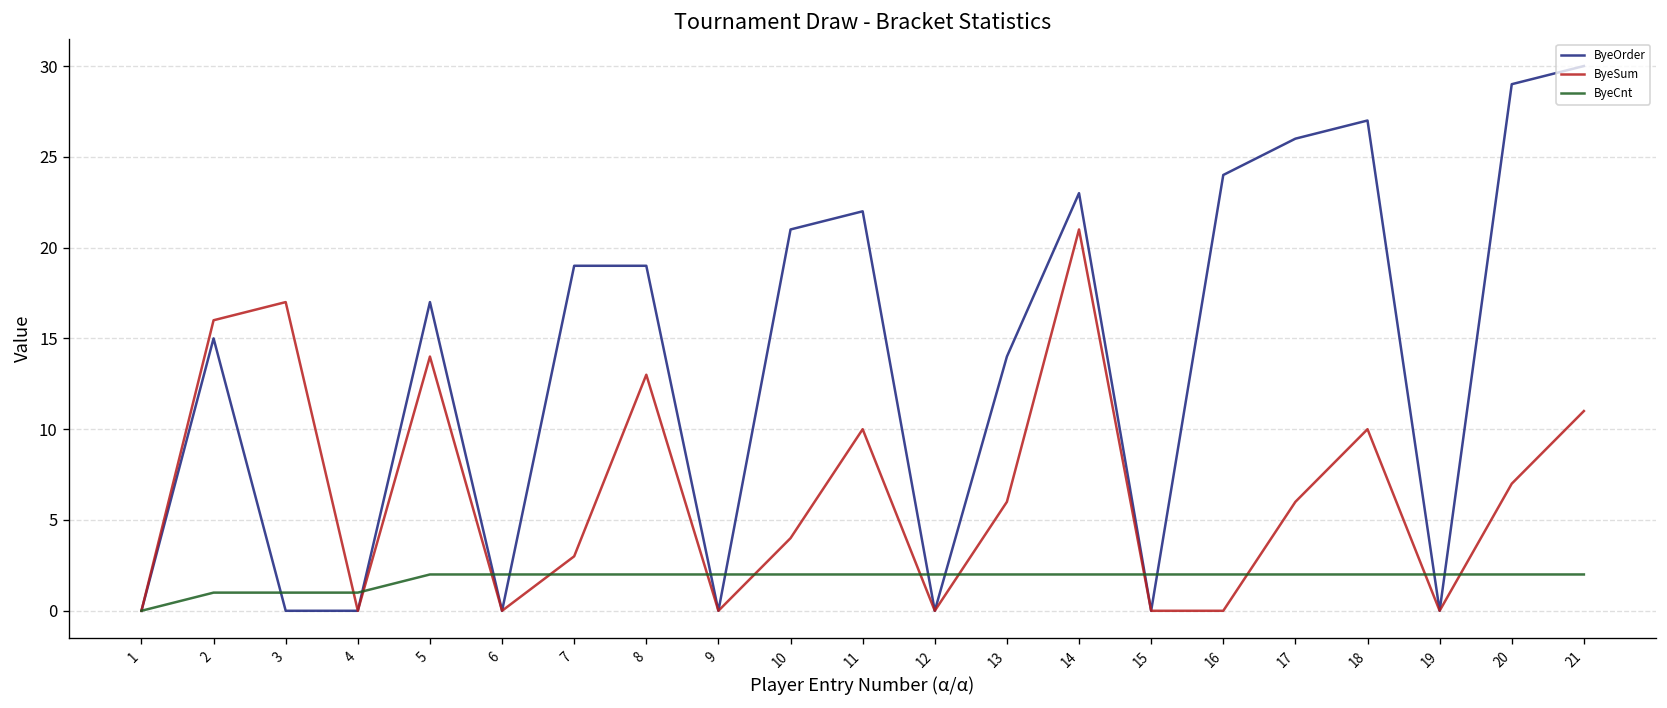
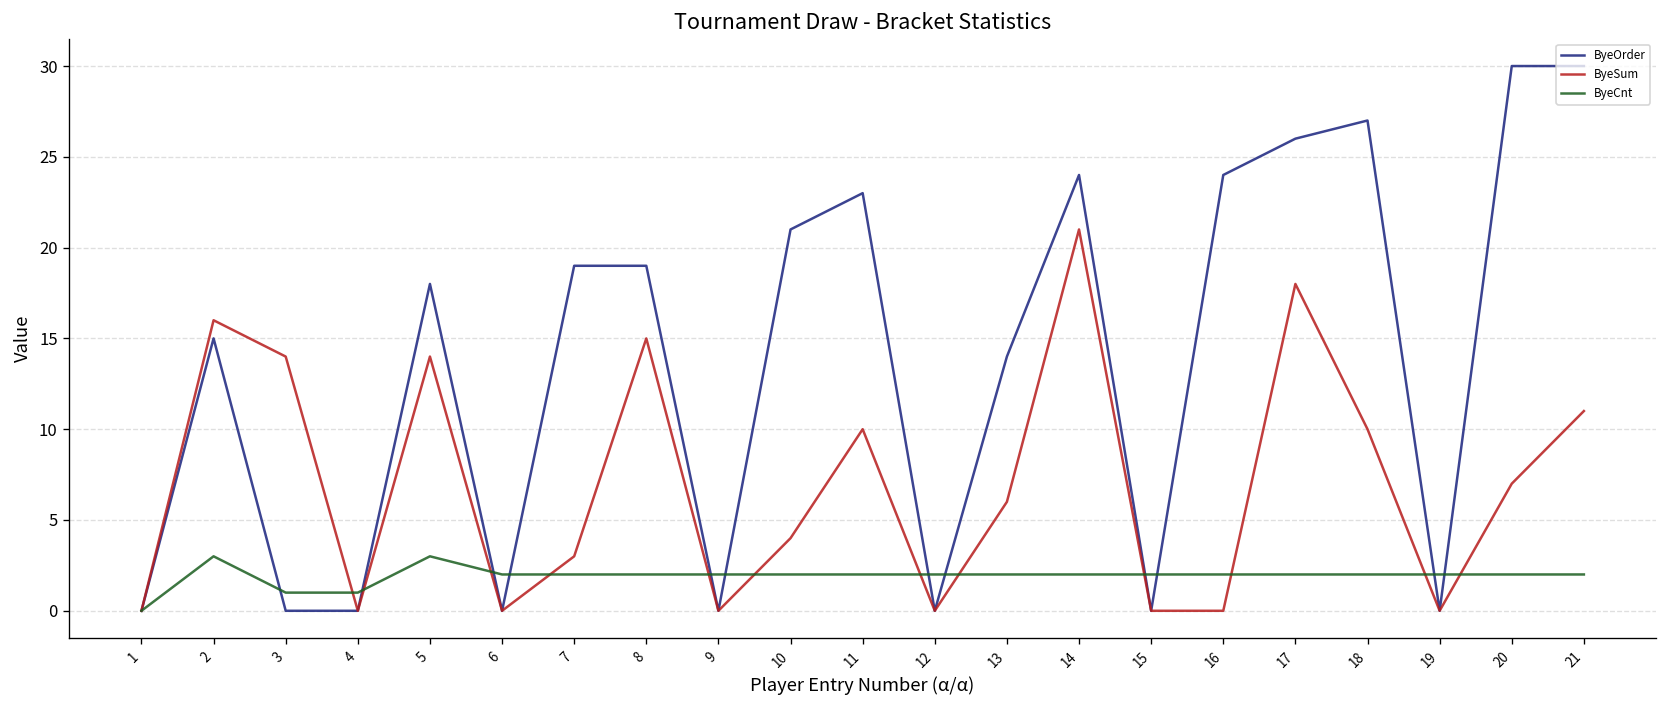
ByeCnt, 2: 1 -> 3
ByeSum, 3: 17 -> 14
ByeOrder, 5: 17 -> 18
ByeCnt, 5: 2 -> 3
ByeSum, 8: 13 -> 15
ByeOrder, 11: 22 -> 23
ByeOrder, 14: 23 -> 24
ByeSum, 17: 6 -> 18
ByeOrder, 20: 29 -> 30
